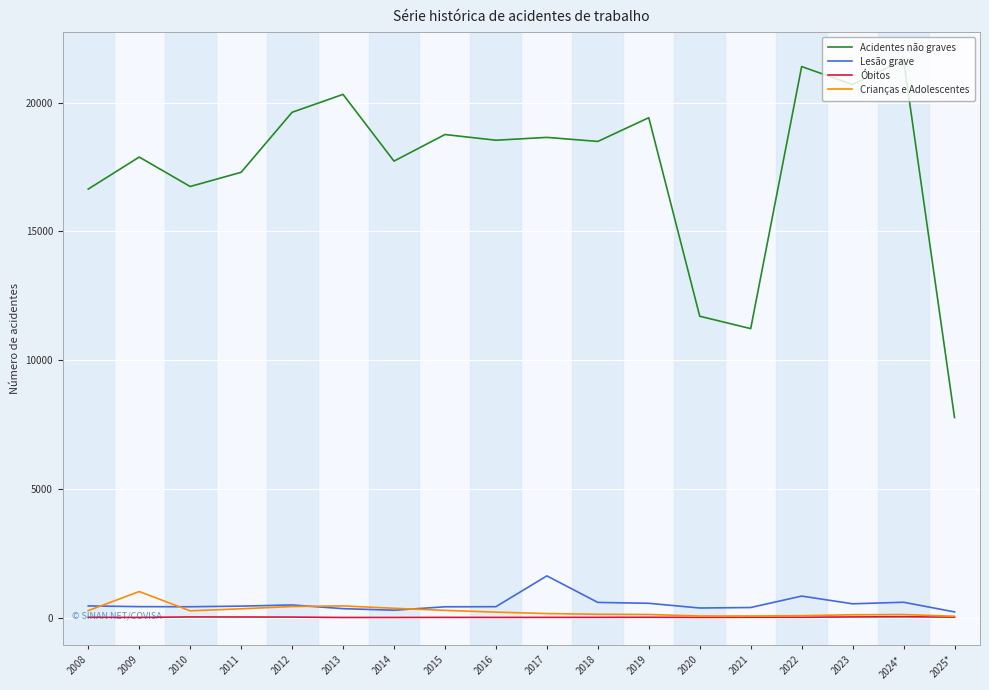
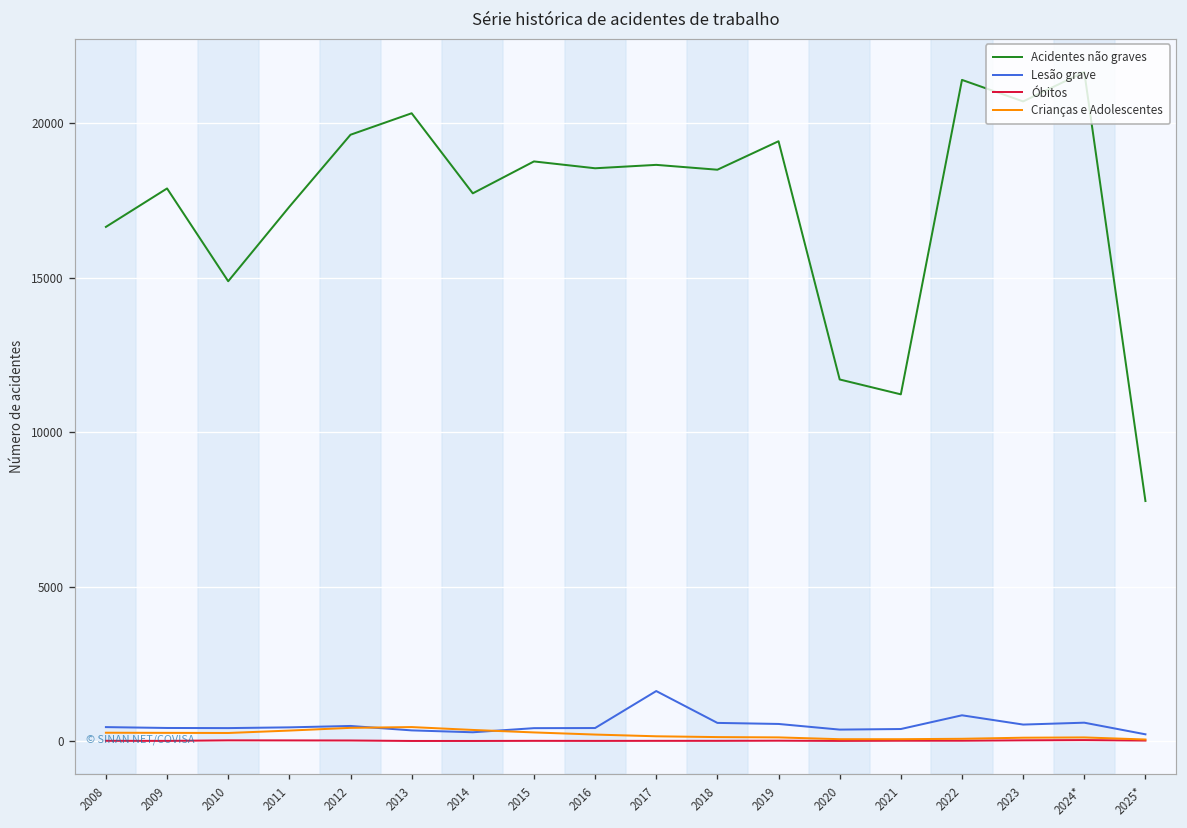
Crianças e Adolescentes, 2009: 1000 -> 300
Acidentes não graves, 2010: 16700 -> 14900
